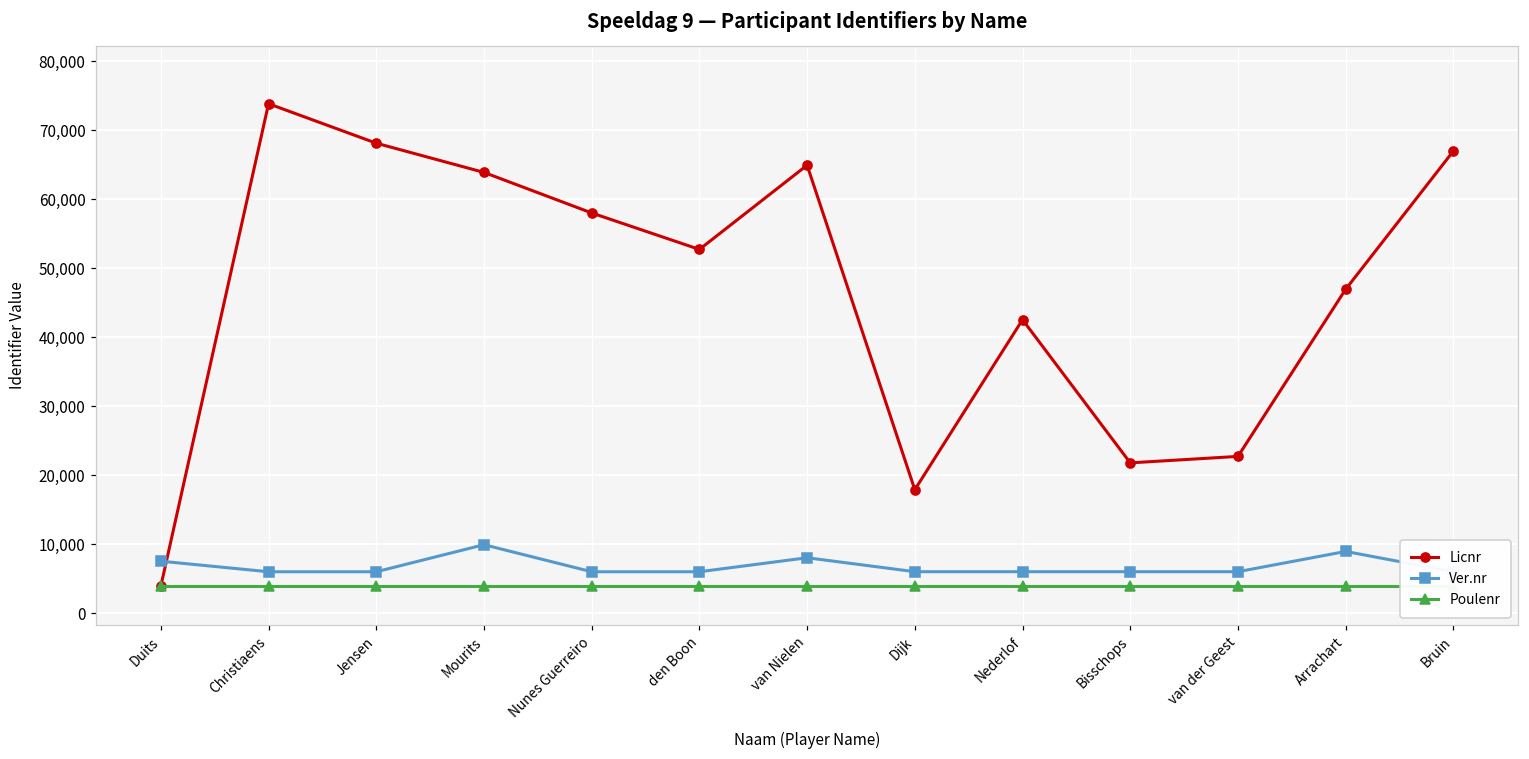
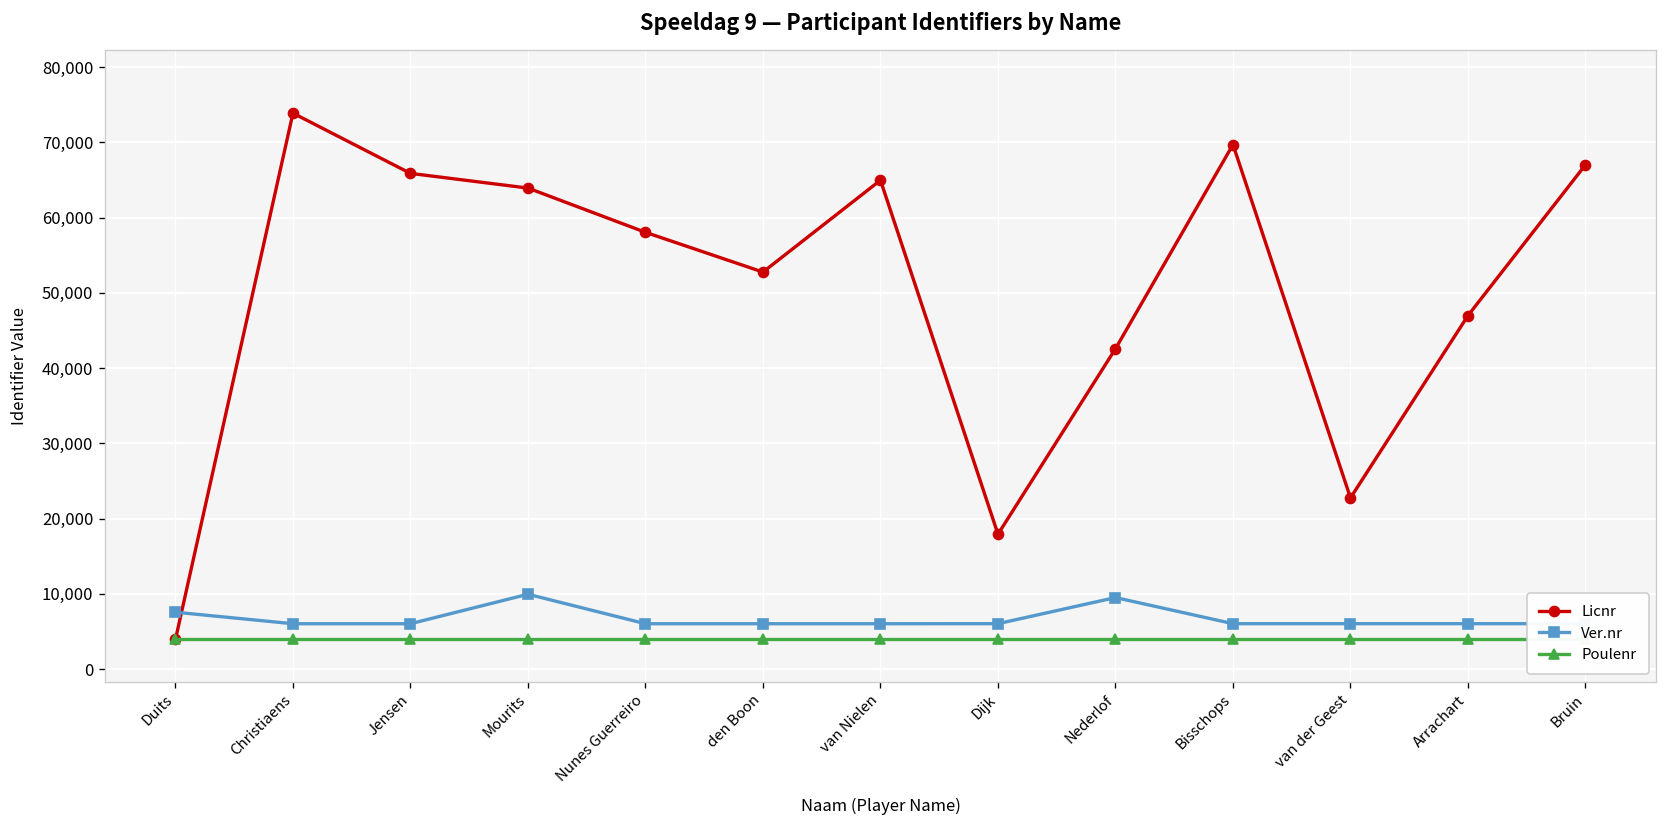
Licnr, Jensen: 68,000 -> 66,000
Ver.nr, van Nielen: 8,000 -> 6,000
Ver.nr, Nederlof: 6,000 -> 9,000
Licnr, Bisschops: 22,000 -> 70,000
Ver.nr, Arrachart: 9,000 -> 6,000
